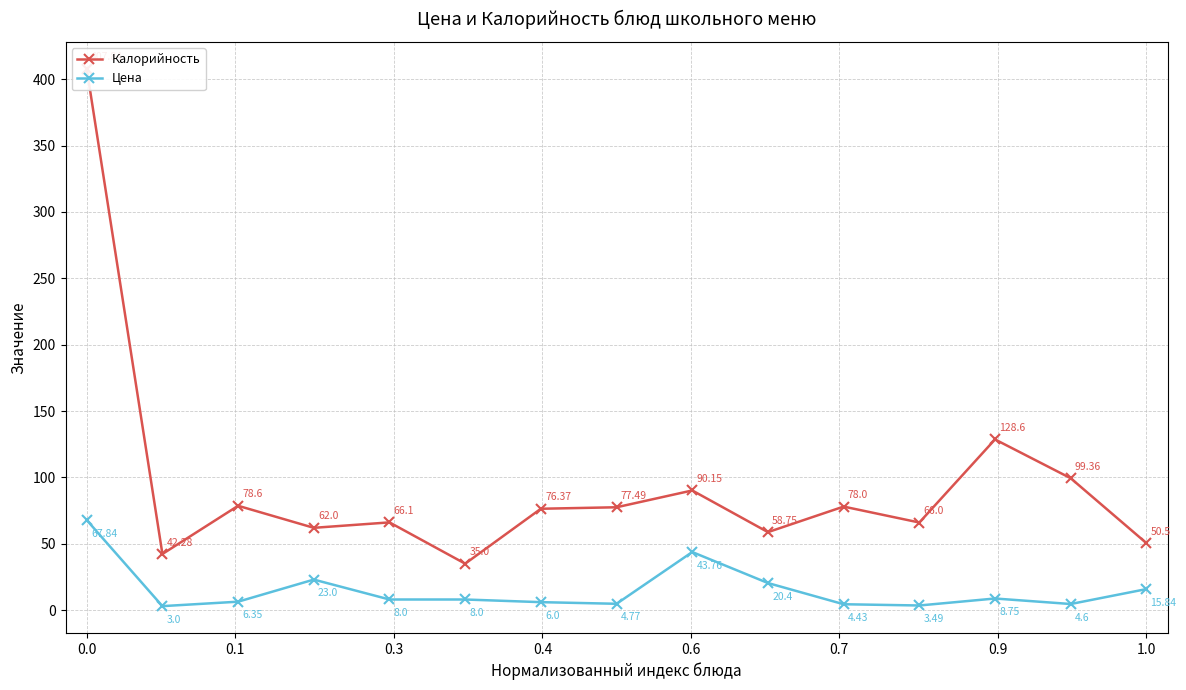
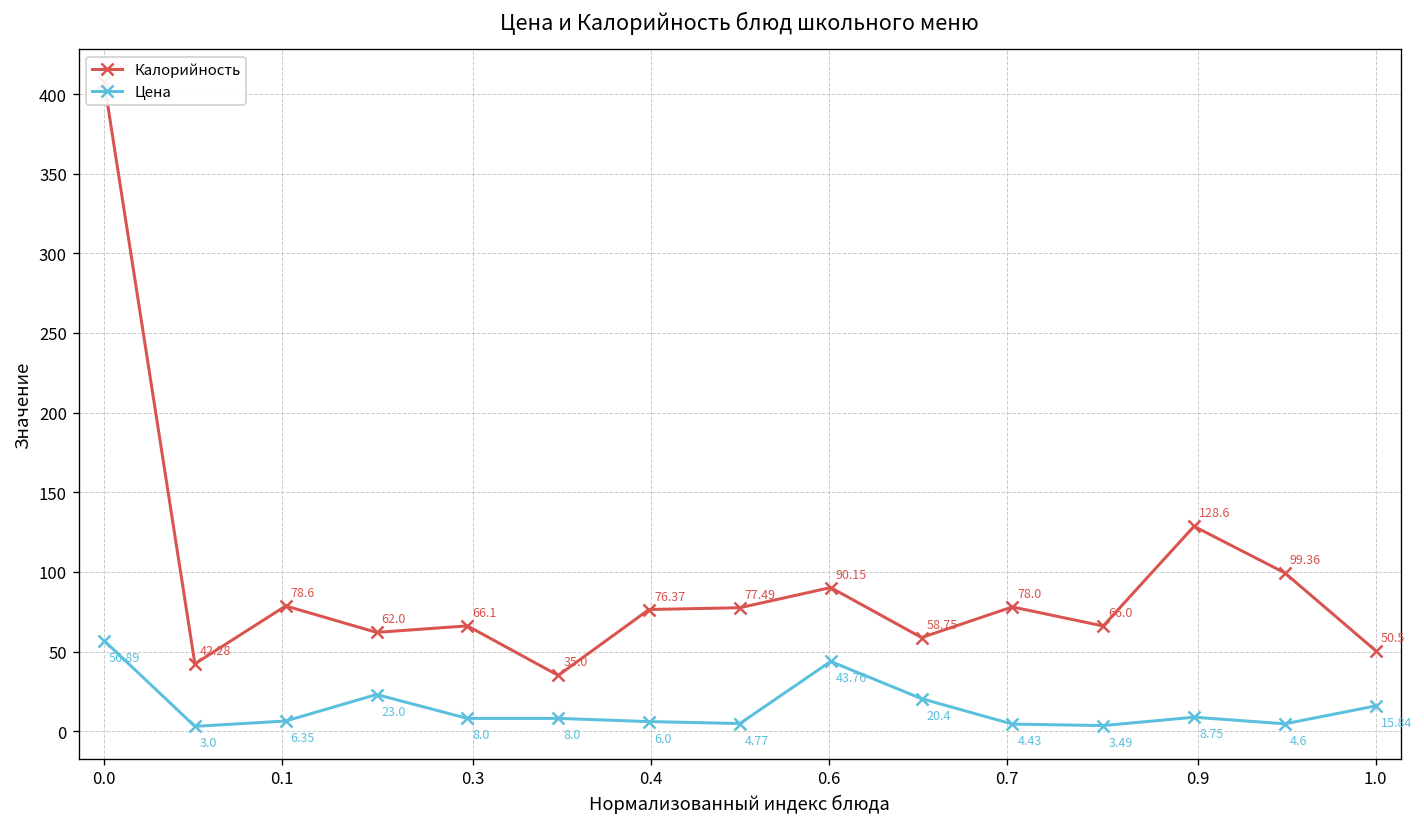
Цена, 0.0: 67.84 -> 56.89
